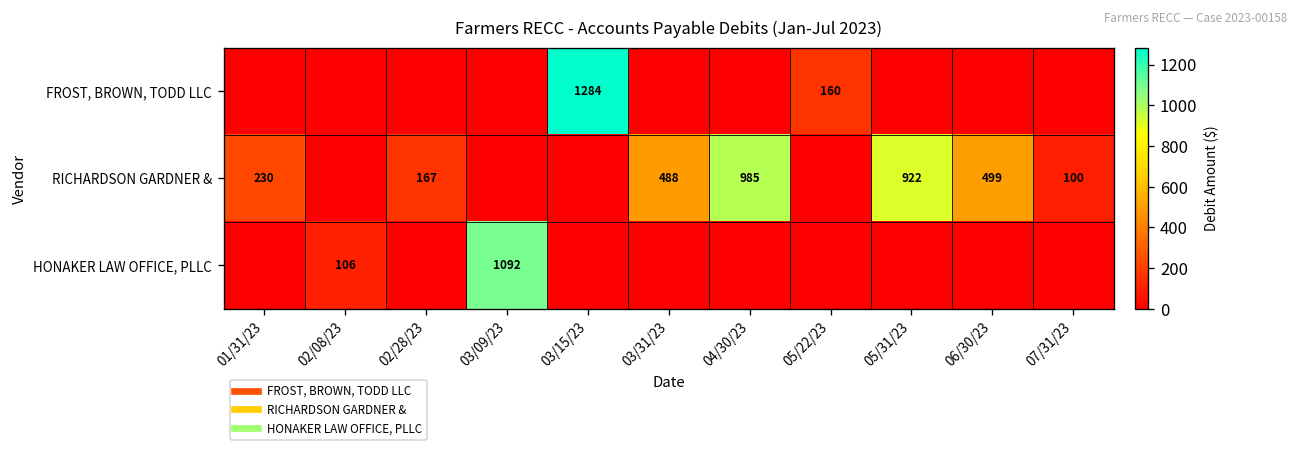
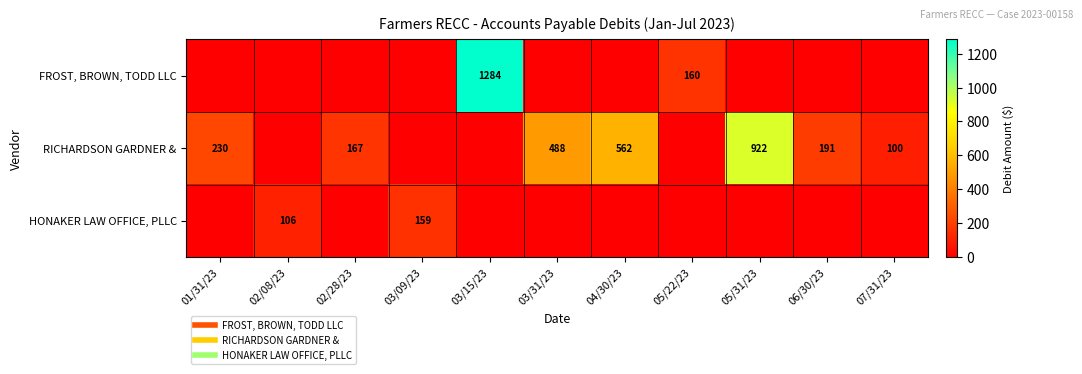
RICHARDSON GARDNER &, 04/30/23: 985 -> 562
RICHARDSON GARDNER &, 06/30/23: 499 -> 191
HONAKER LAW OFFICE, PLLC, 03/09/23: 1092 -> 159
